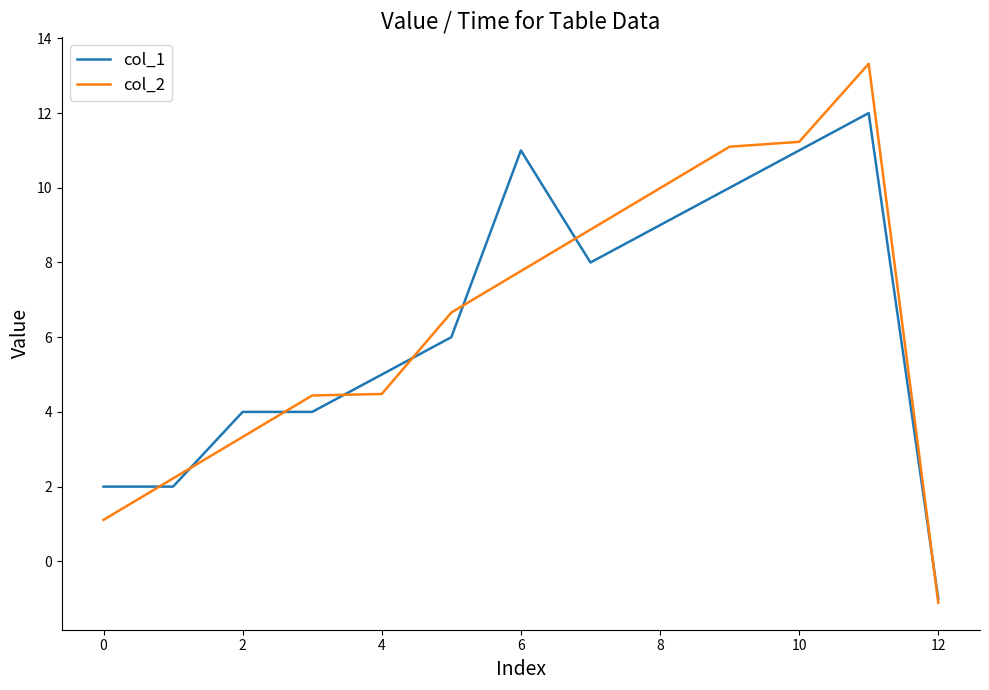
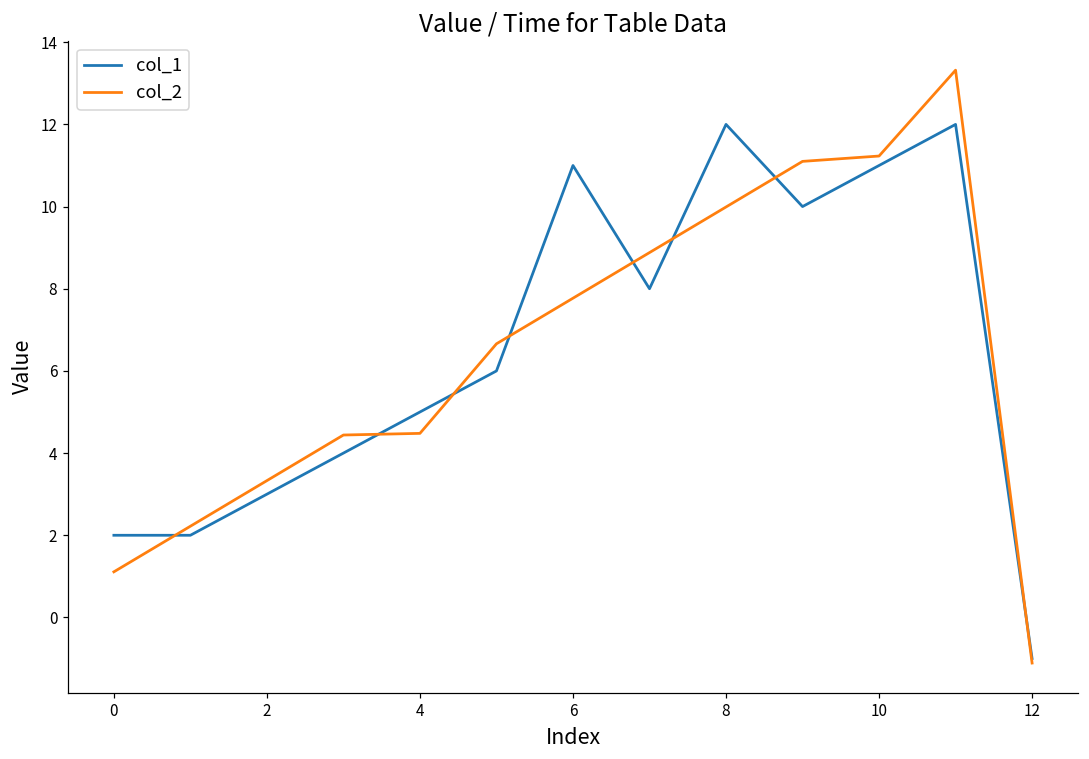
col_1, 2: 4 -> 3
col_1, 8: 9 -> 12
